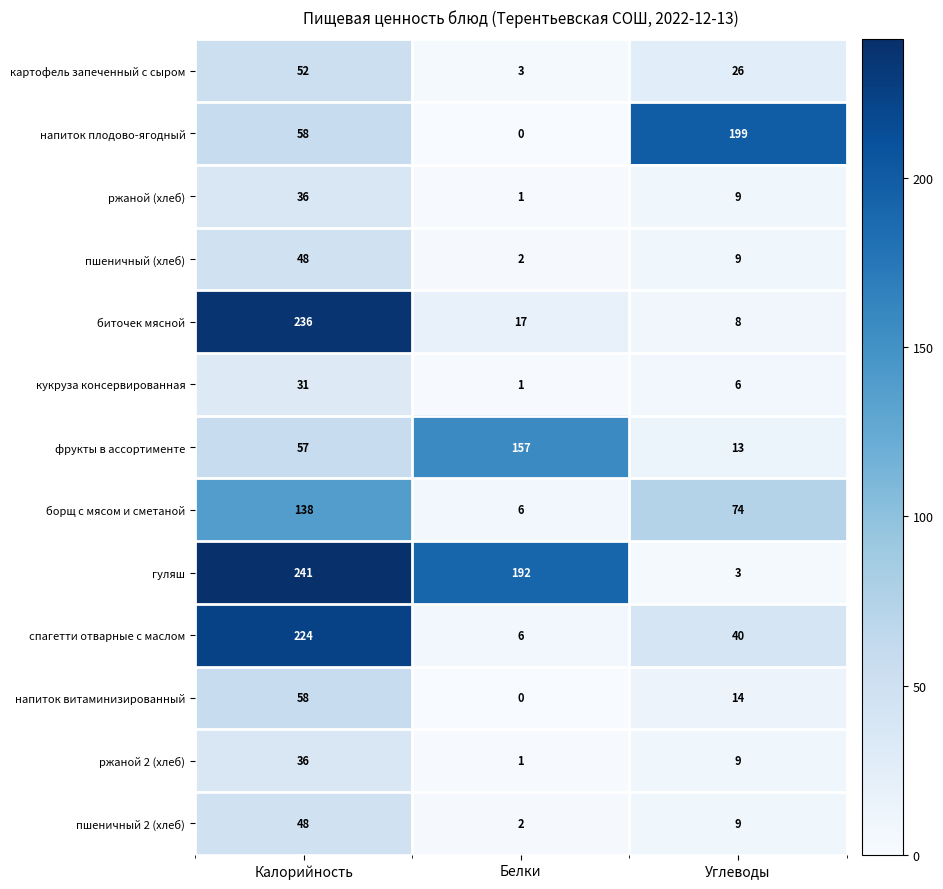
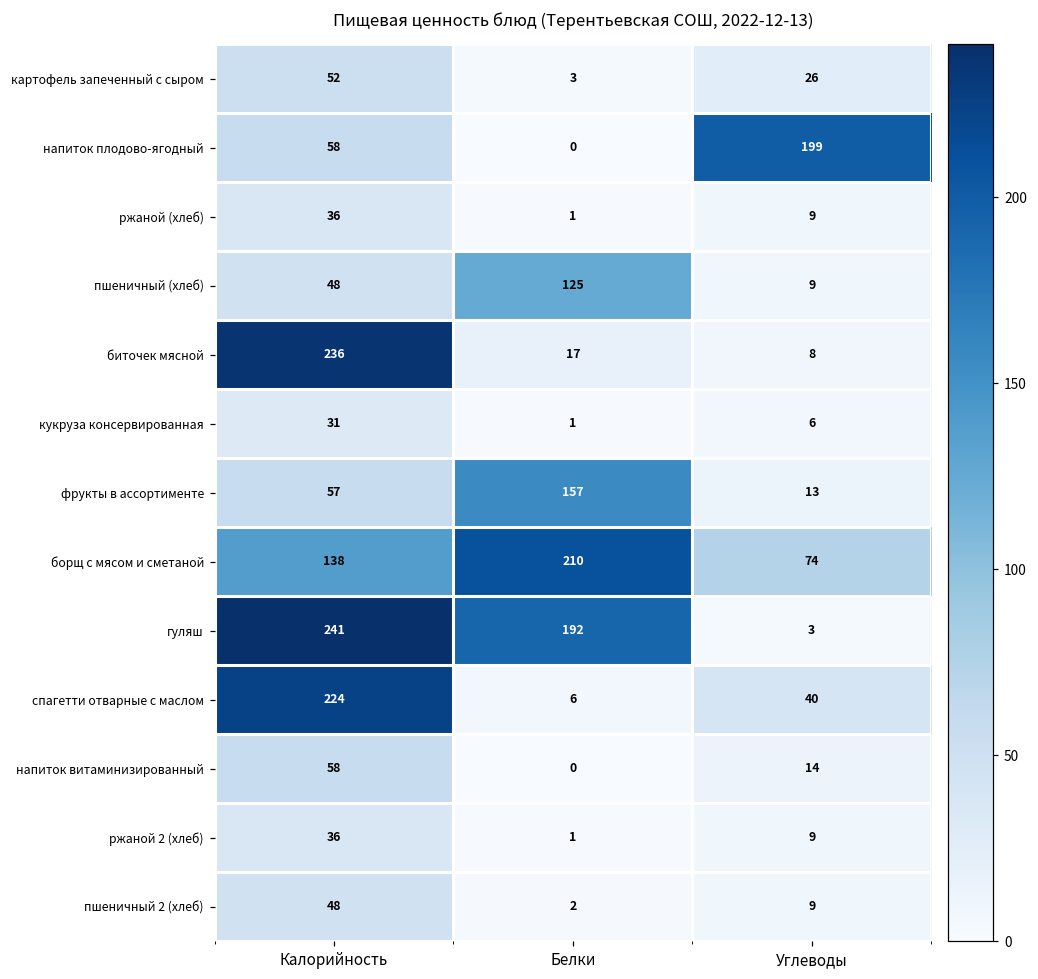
пшеничный (хлеб), Белки: 2 -> 125
борщ с мясом и сметаной, Белки: 6 -> 210
